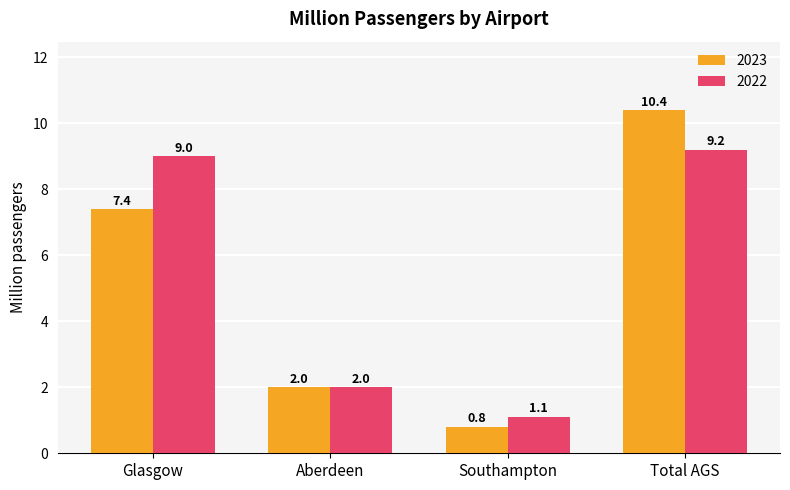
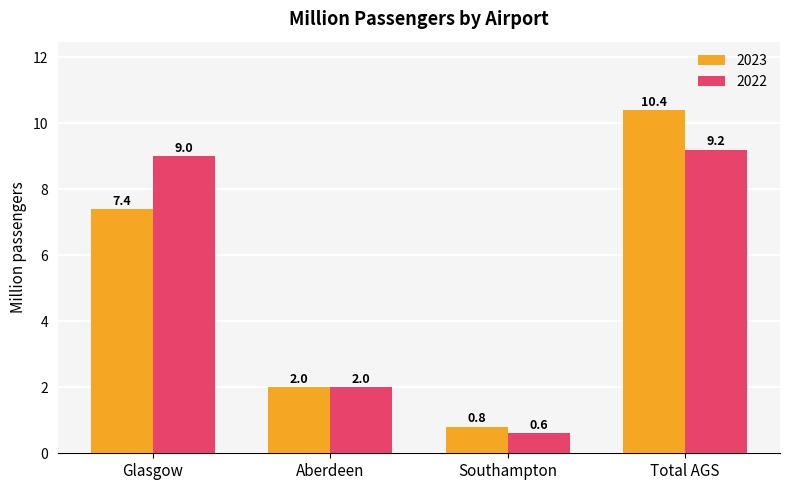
2022, Southampton: 1.1 -> 0.6
